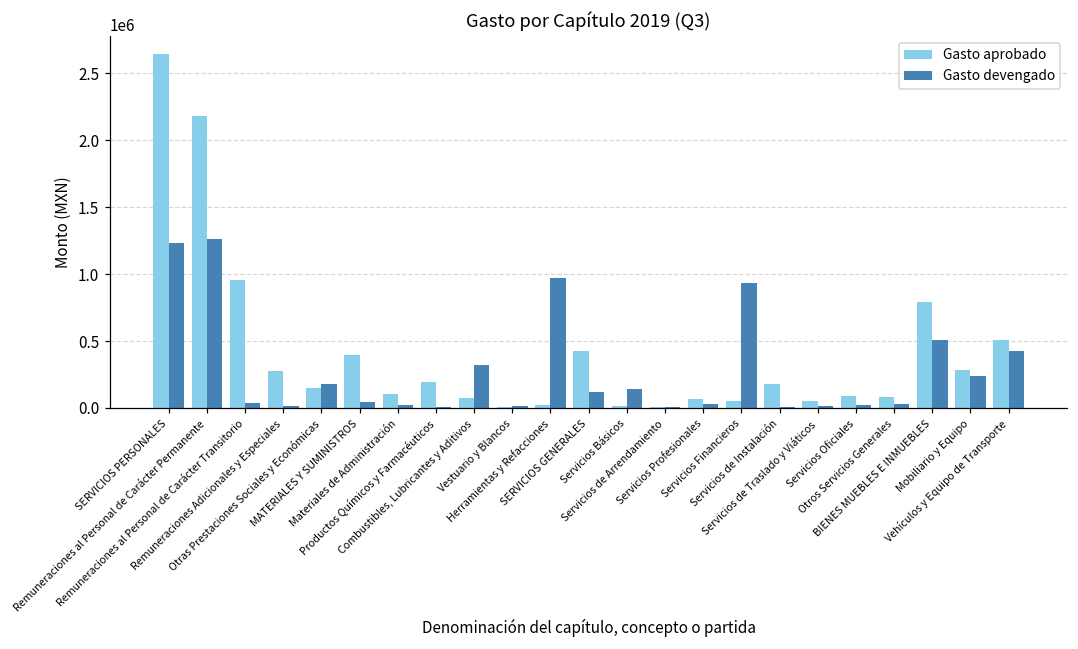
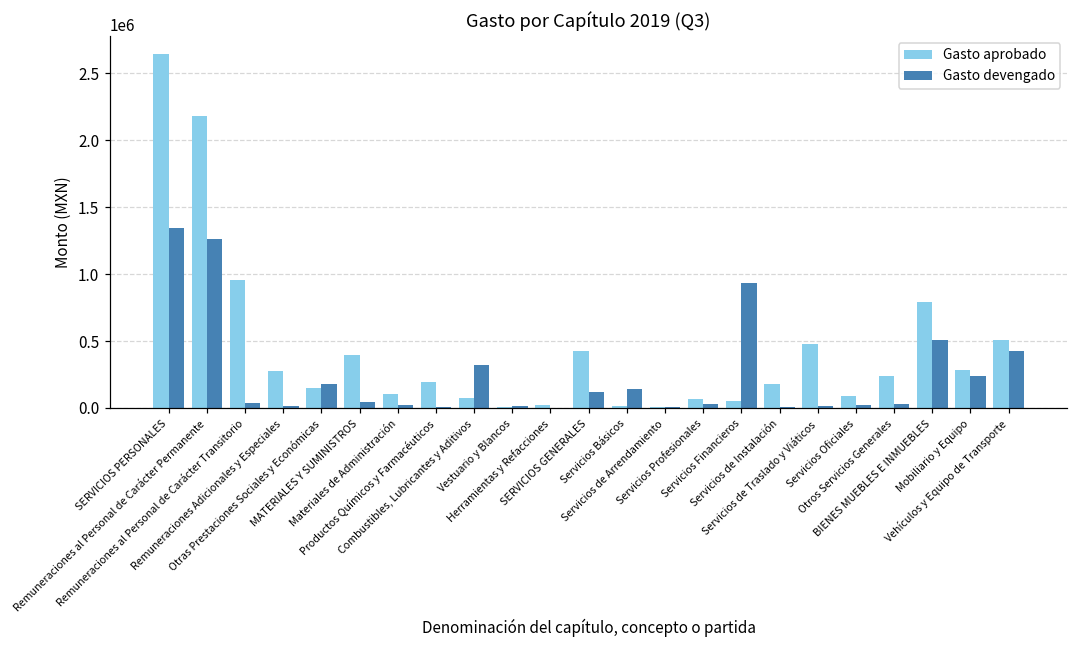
Gasto devengado, SERVICIOS PERSONALES: 1230000 -> 1340000
Gasto devengado, Herramientas y Refacciones: 970000 -> 0
Gasto aprobado, Servicios de Traslado y Viáticos: 50000 -> 480000
Gasto aprobado, Otros Servicios Generales: 90000 -> 240000
